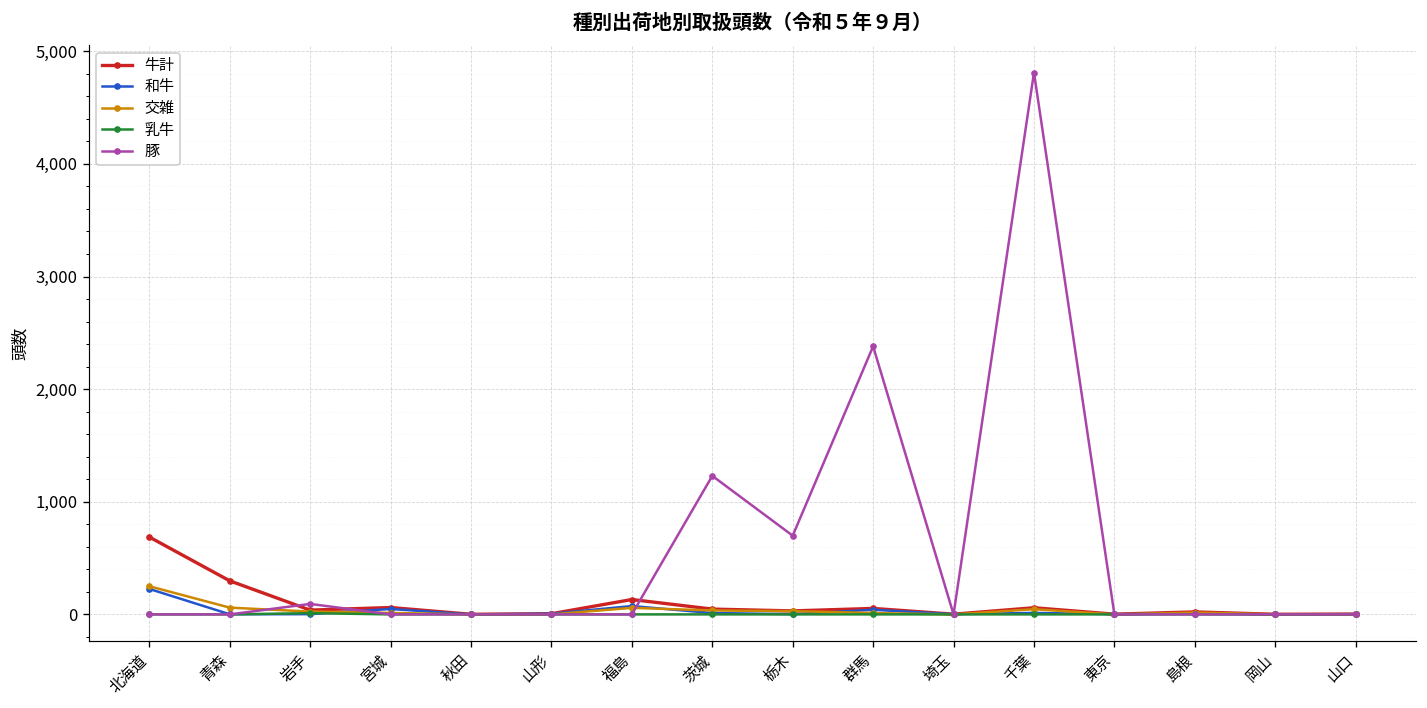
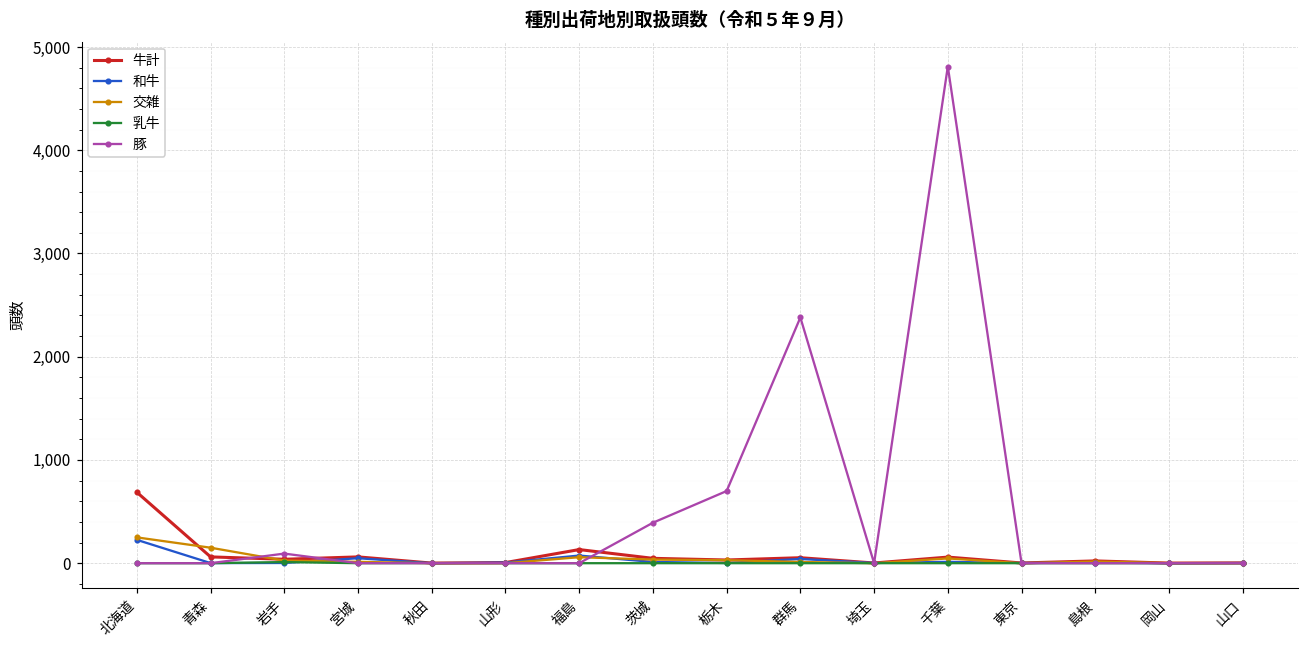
牛計, 青森: 300 -> 100
交雑, 青森: 100 -> 200
豚, 茨城: 1,200 -> 400
